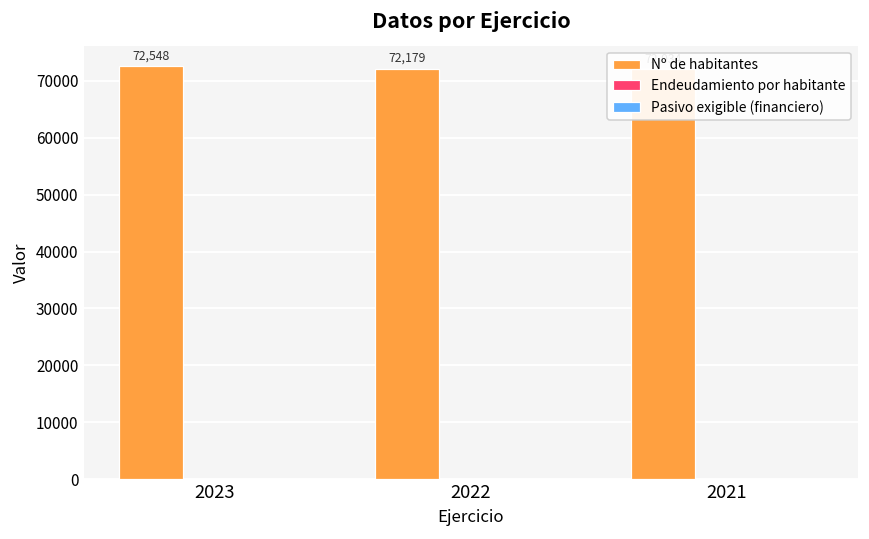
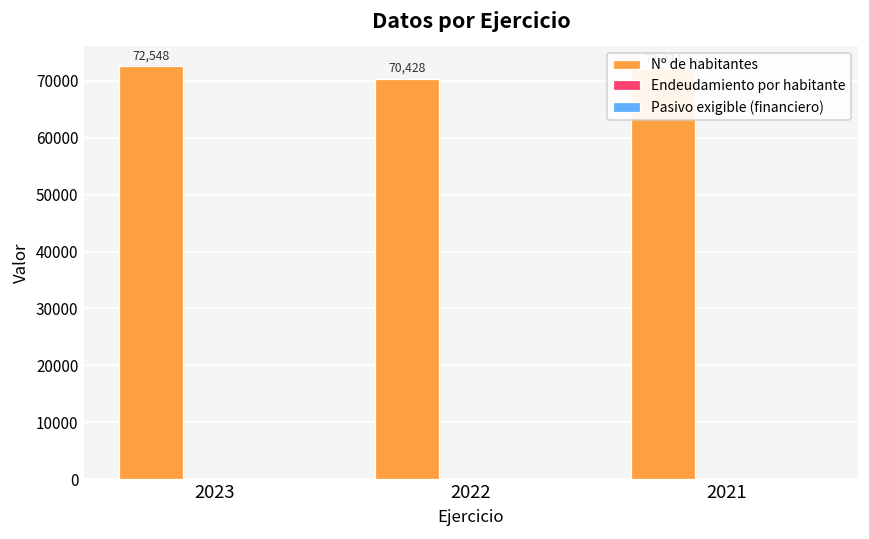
Nº de habitantes, 2022: 72,179 -> 70,428
